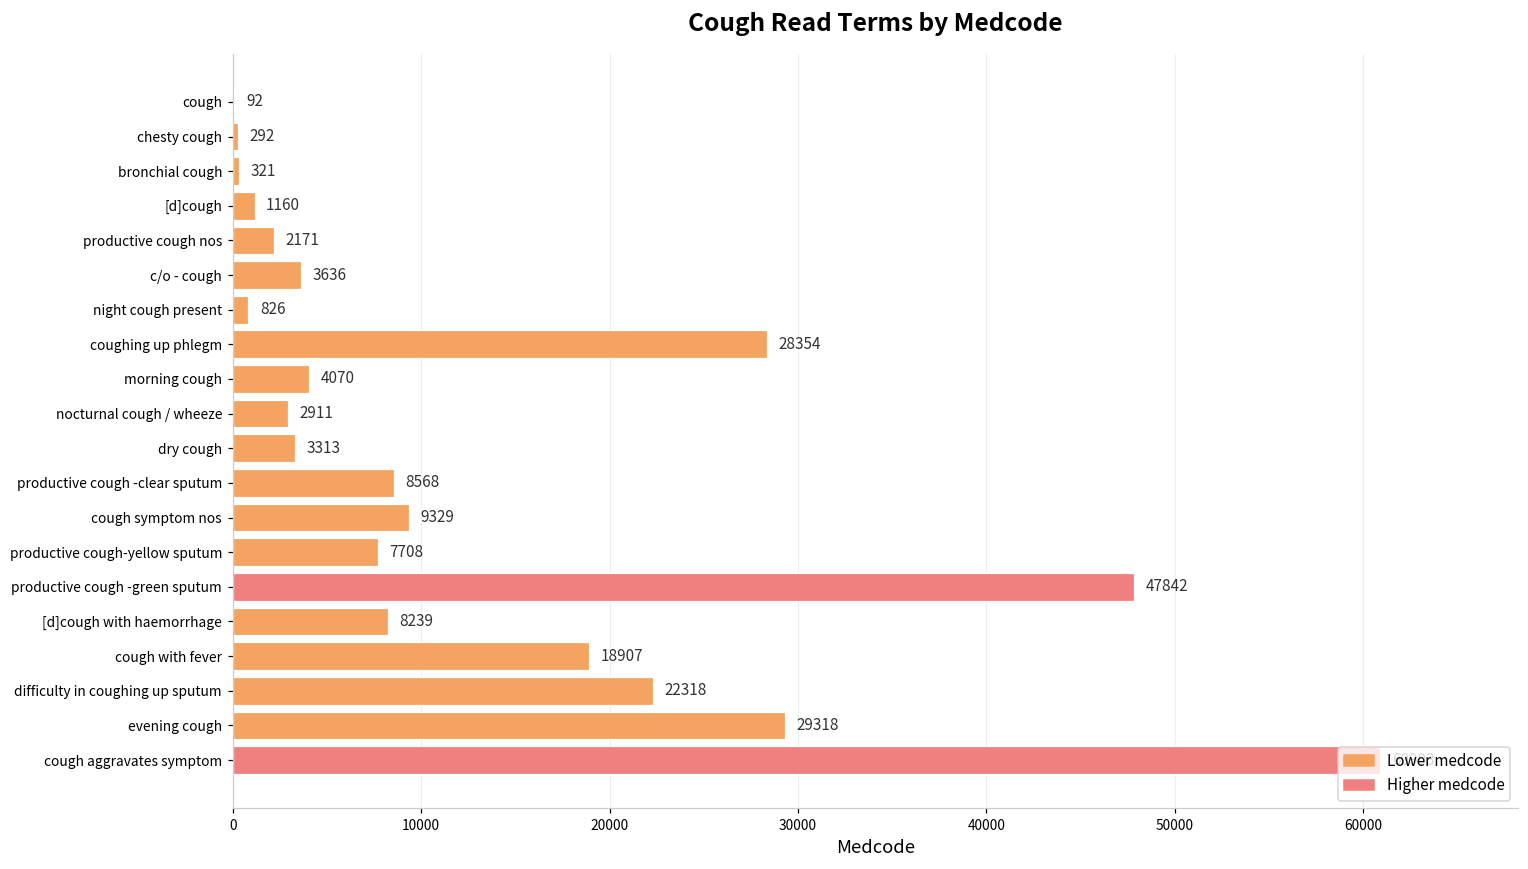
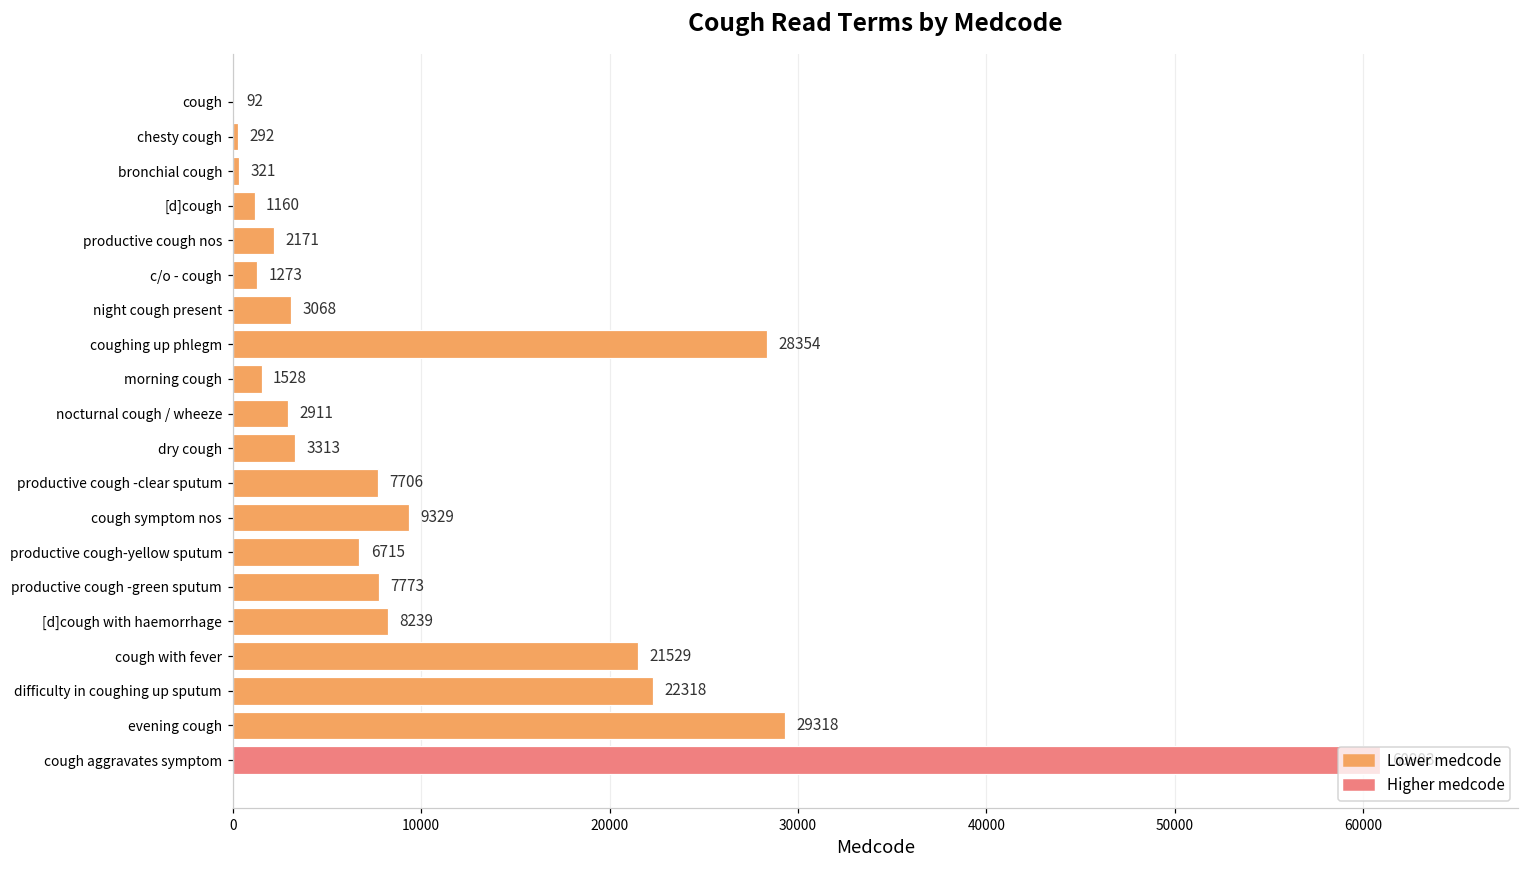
c/o - cough: 3636 -> 1273
night cough present: 826 -> 3068
morning cough: 4070 -> 1528
productive cough -clear sputum: 8568 -> 7706
productive cough-yellow sputum: 7708 -> 6715
productive cough -green sputum: 47842 -> 7773
cough with fever: 18907 -> 21529
